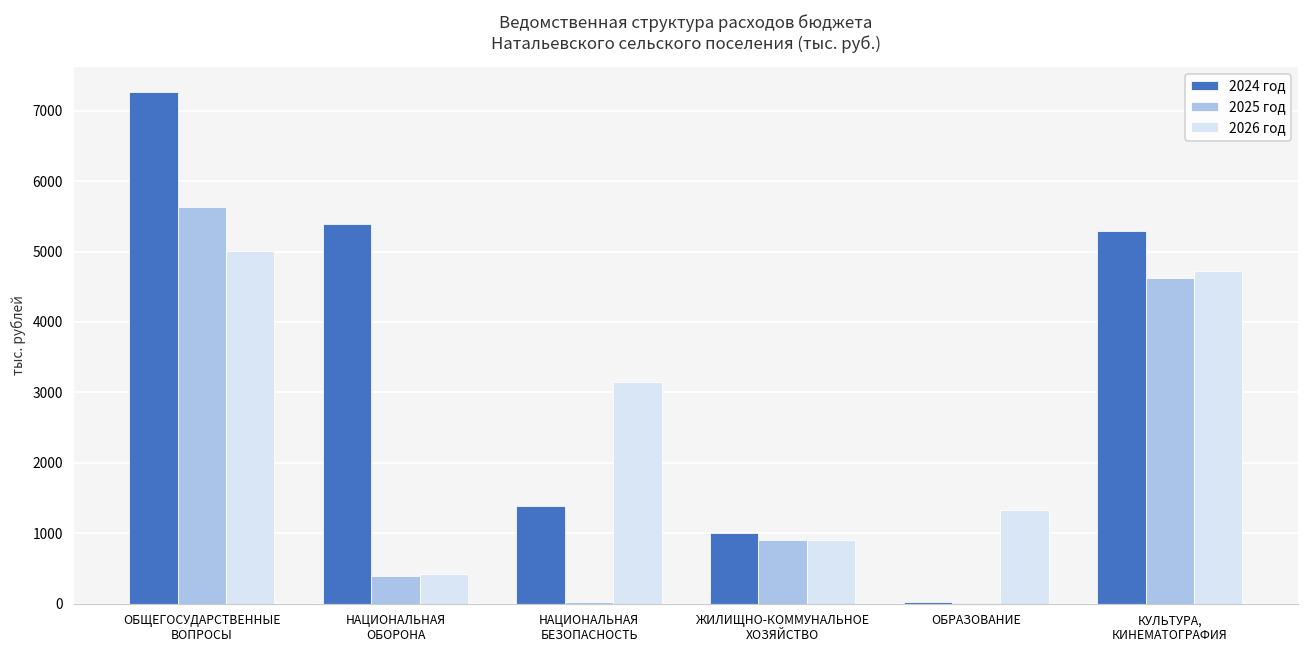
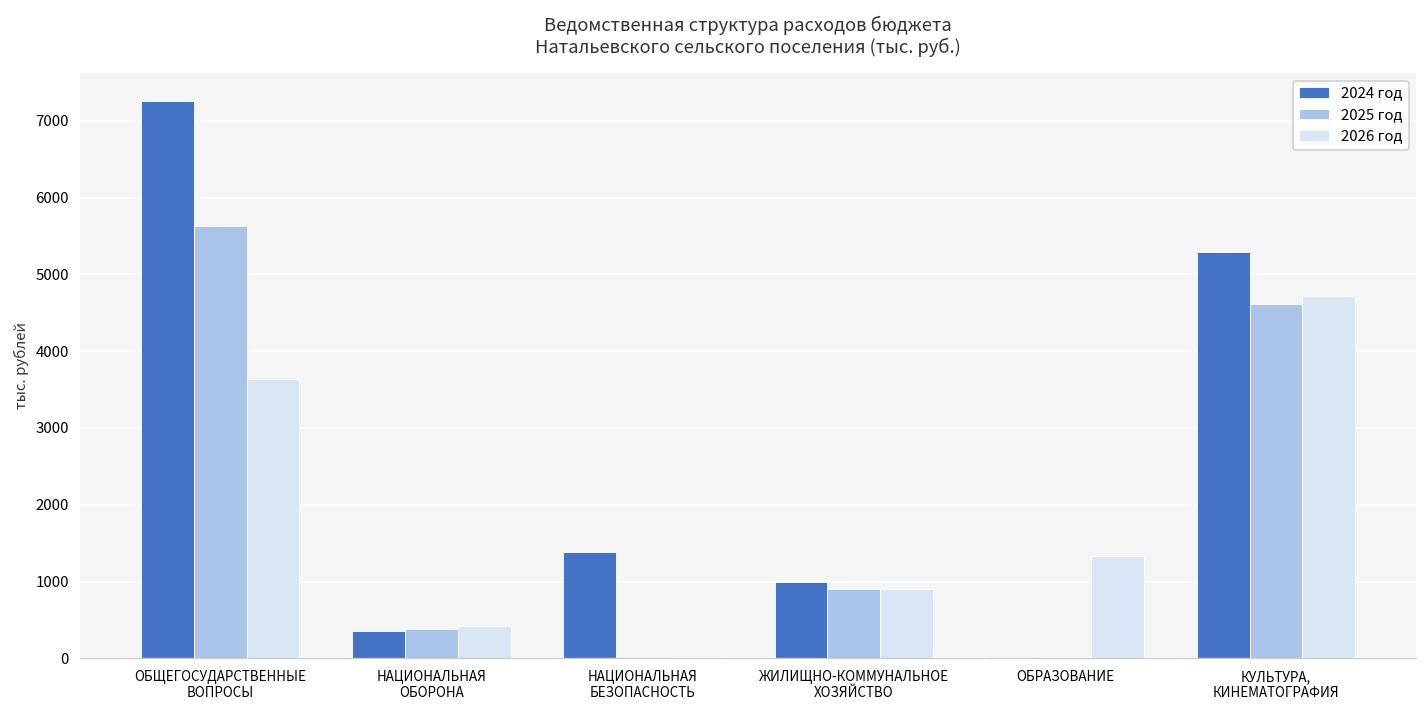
2026 год, ОБЩЕГОСУДАРСТВЕННЫЕ ВОПРОСЫ: 5000 -> 3600
2024 год, НАЦИОНАЛЬНАЯ ОБОРОНА: 5400 -> 400
2026 год, НАЦИОНАЛЬНАЯ БЕЗОПАСНОСТЬ: 3100 -> 0
